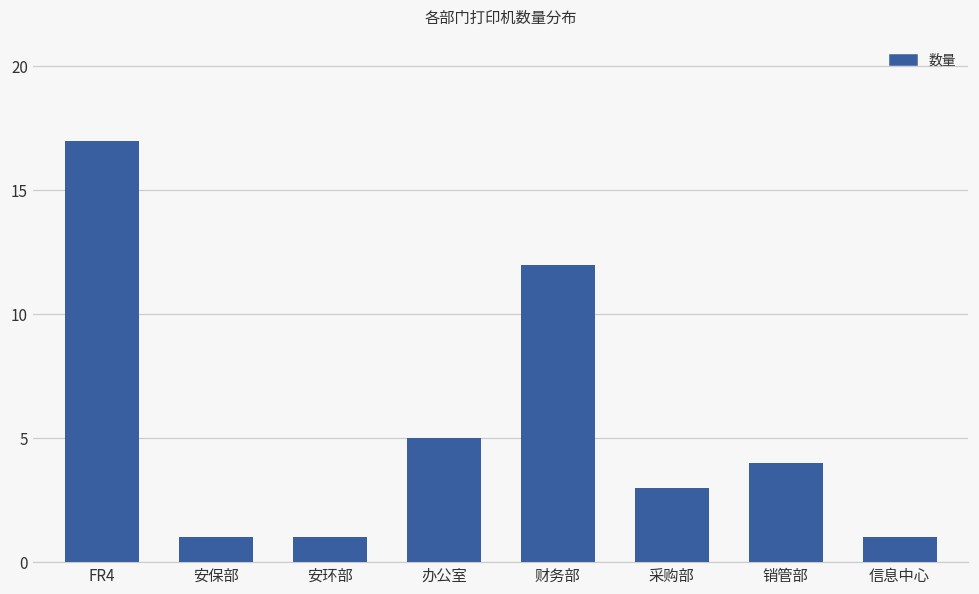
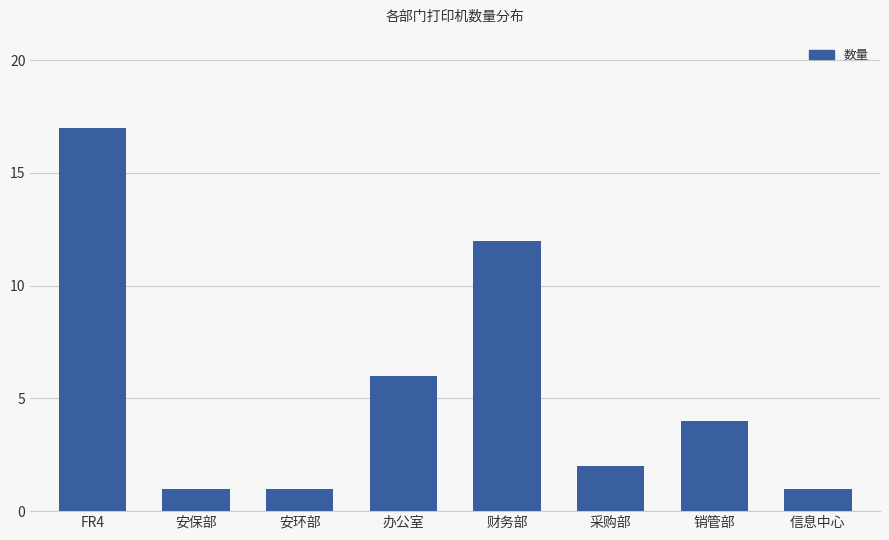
办公室: 5 -> 6
采购部: 3 -> 2
